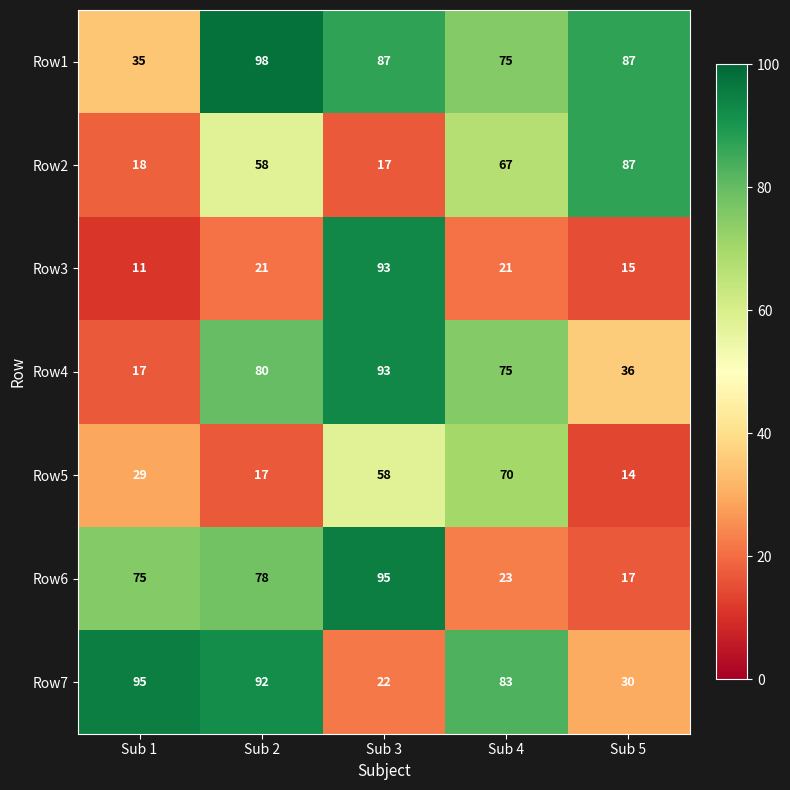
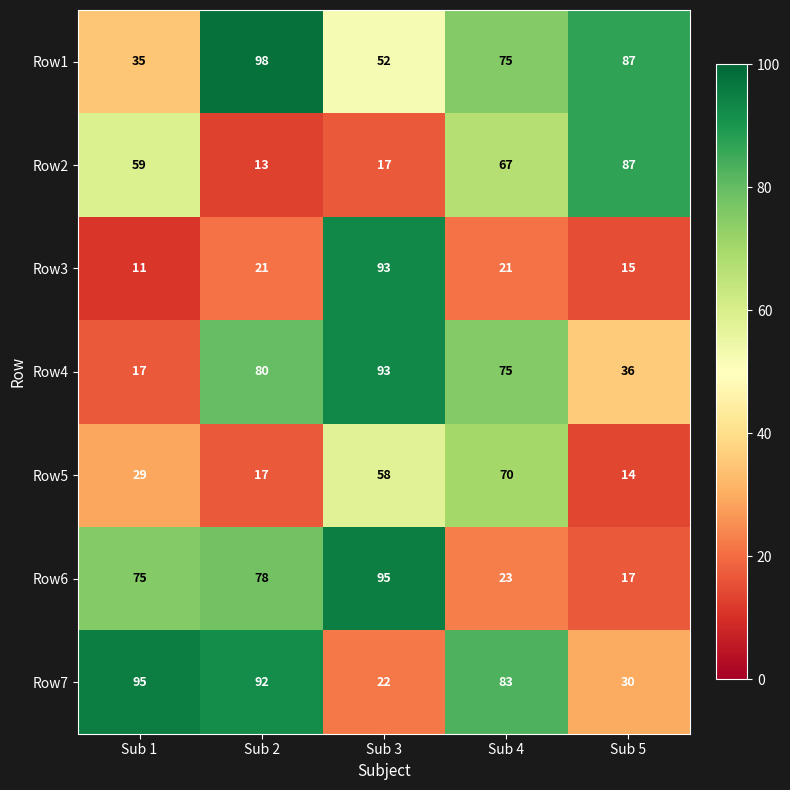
Row1, Sub 3: 87 -> 52
Row2, Sub 1: 18 -> 59
Row2, Sub 2: 58 -> 13
